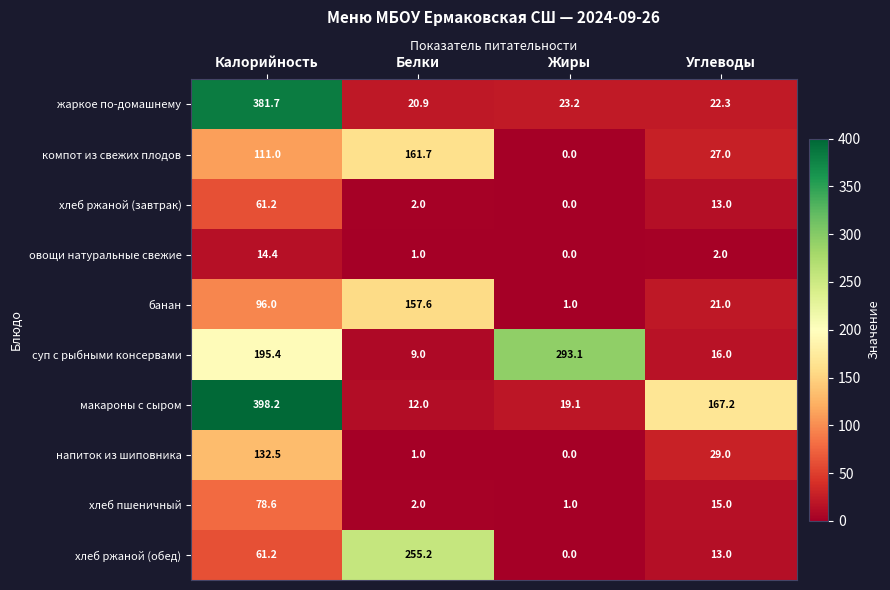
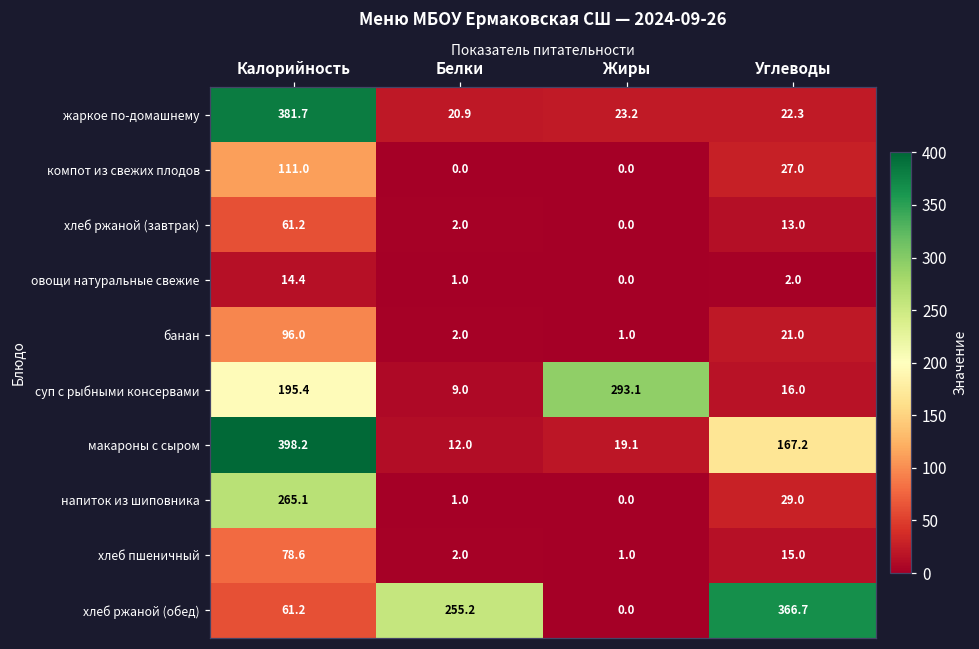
компот из свежих плодов, Белки: 161.7 -> 0.0
банан, Белки: 157.6 -> 2.0
напиток из шиповника, Калорийность: 132.5 -> 265.1
хлеб ржаной (обед), Углеводы: 13.0 -> 366.7
